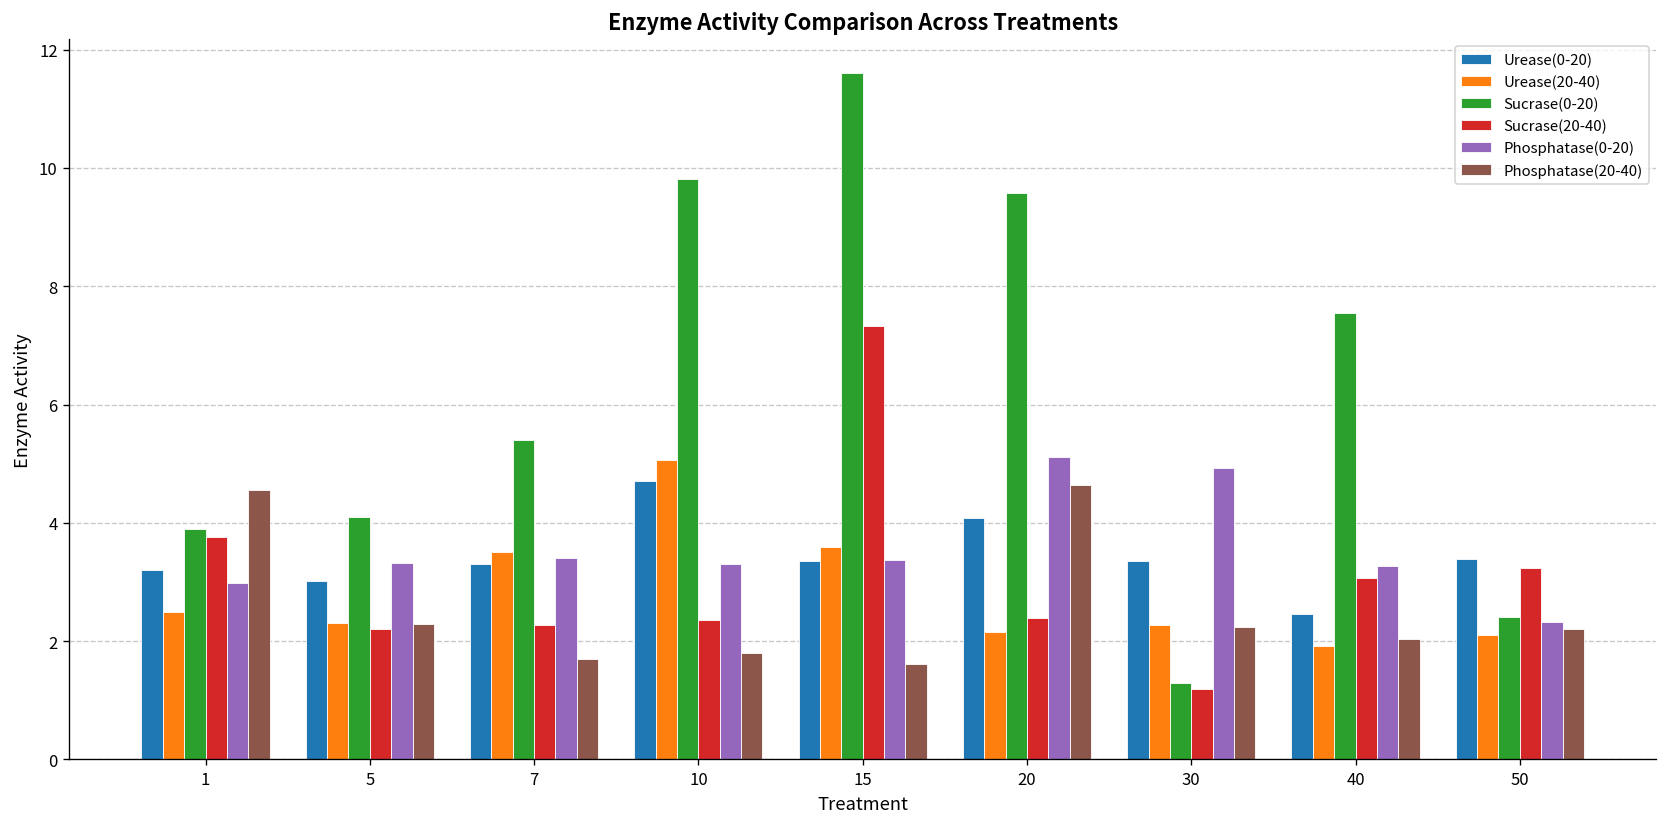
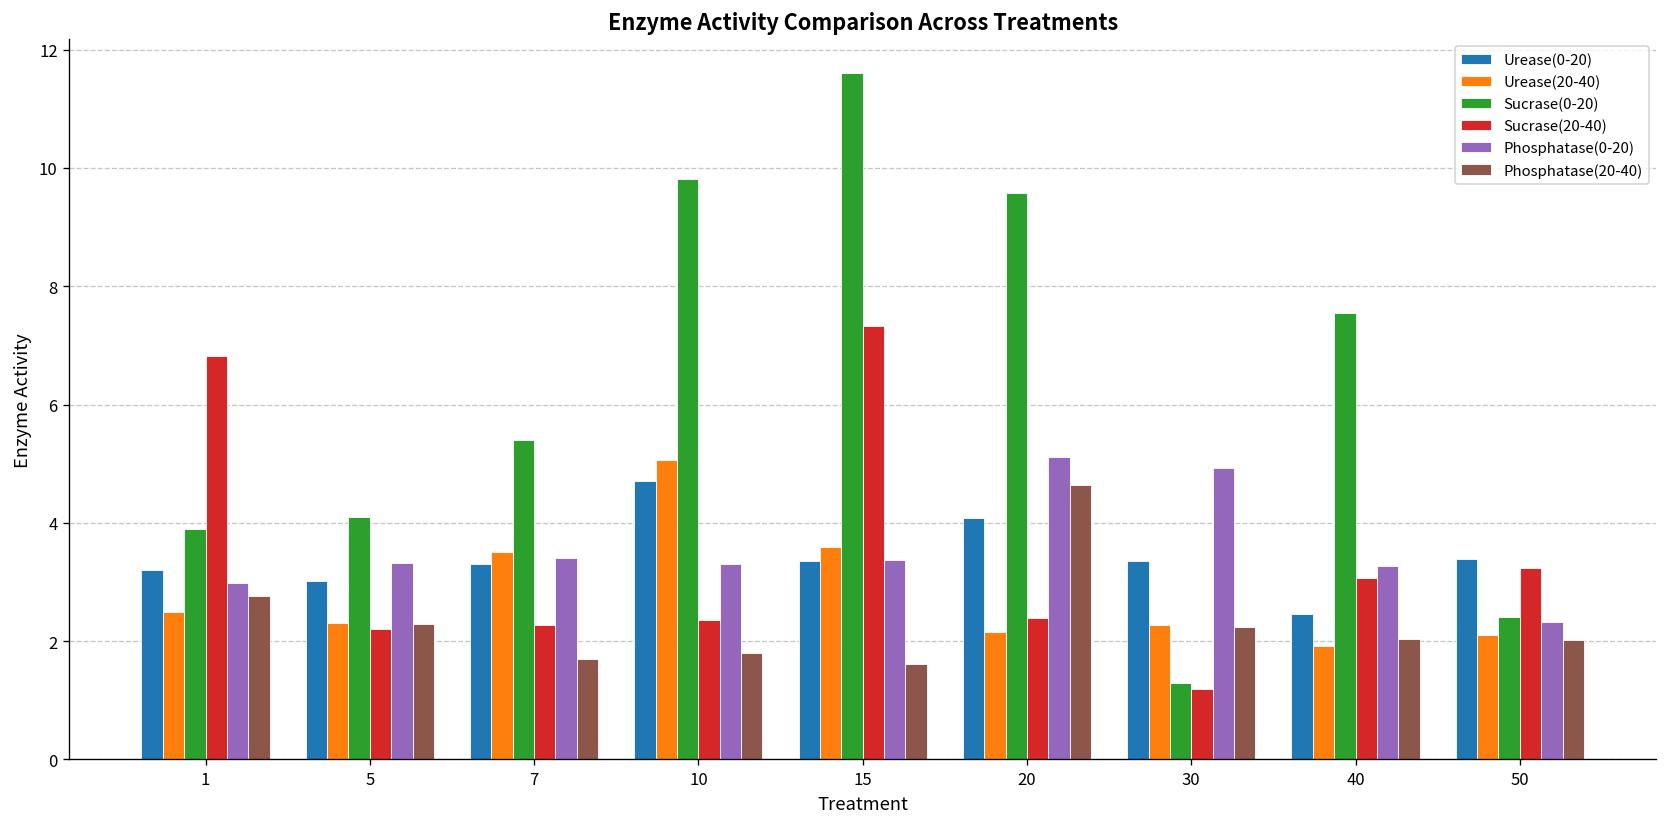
Sucrase(20-40), 1: 3.8 -> 6.8
Phosphatase(20-40), 1: 4.6 -> 2.8
Phosphatase(20-40), 50: 2.2 -> 2.0
